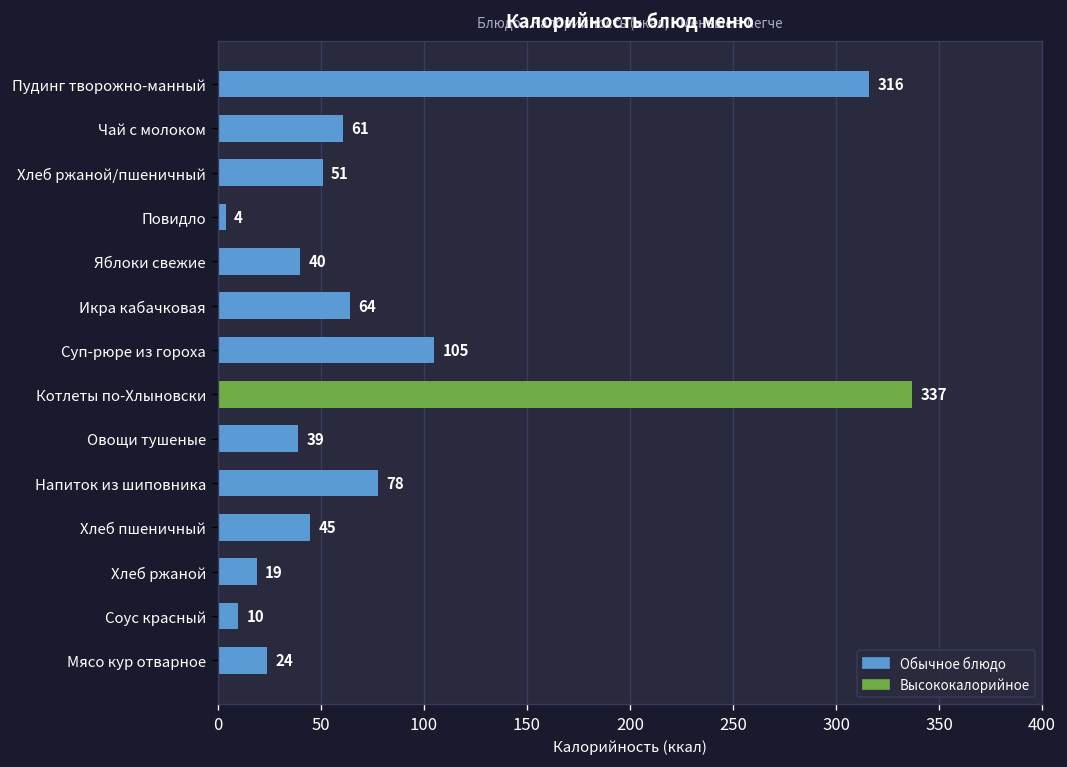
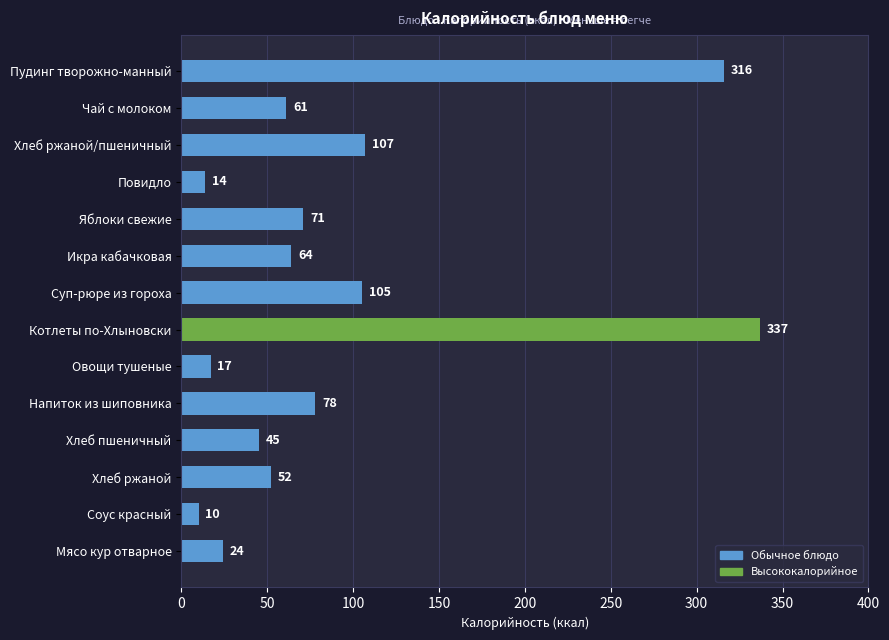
Хлеб ржаной/пшеничный: 51 -> 107
Повидло: 4 -> 14
Яблоки свежие: 40 -> 71
Овощи тушеные: 39 -> 17
Хлеб ржаной: 19 -> 52
